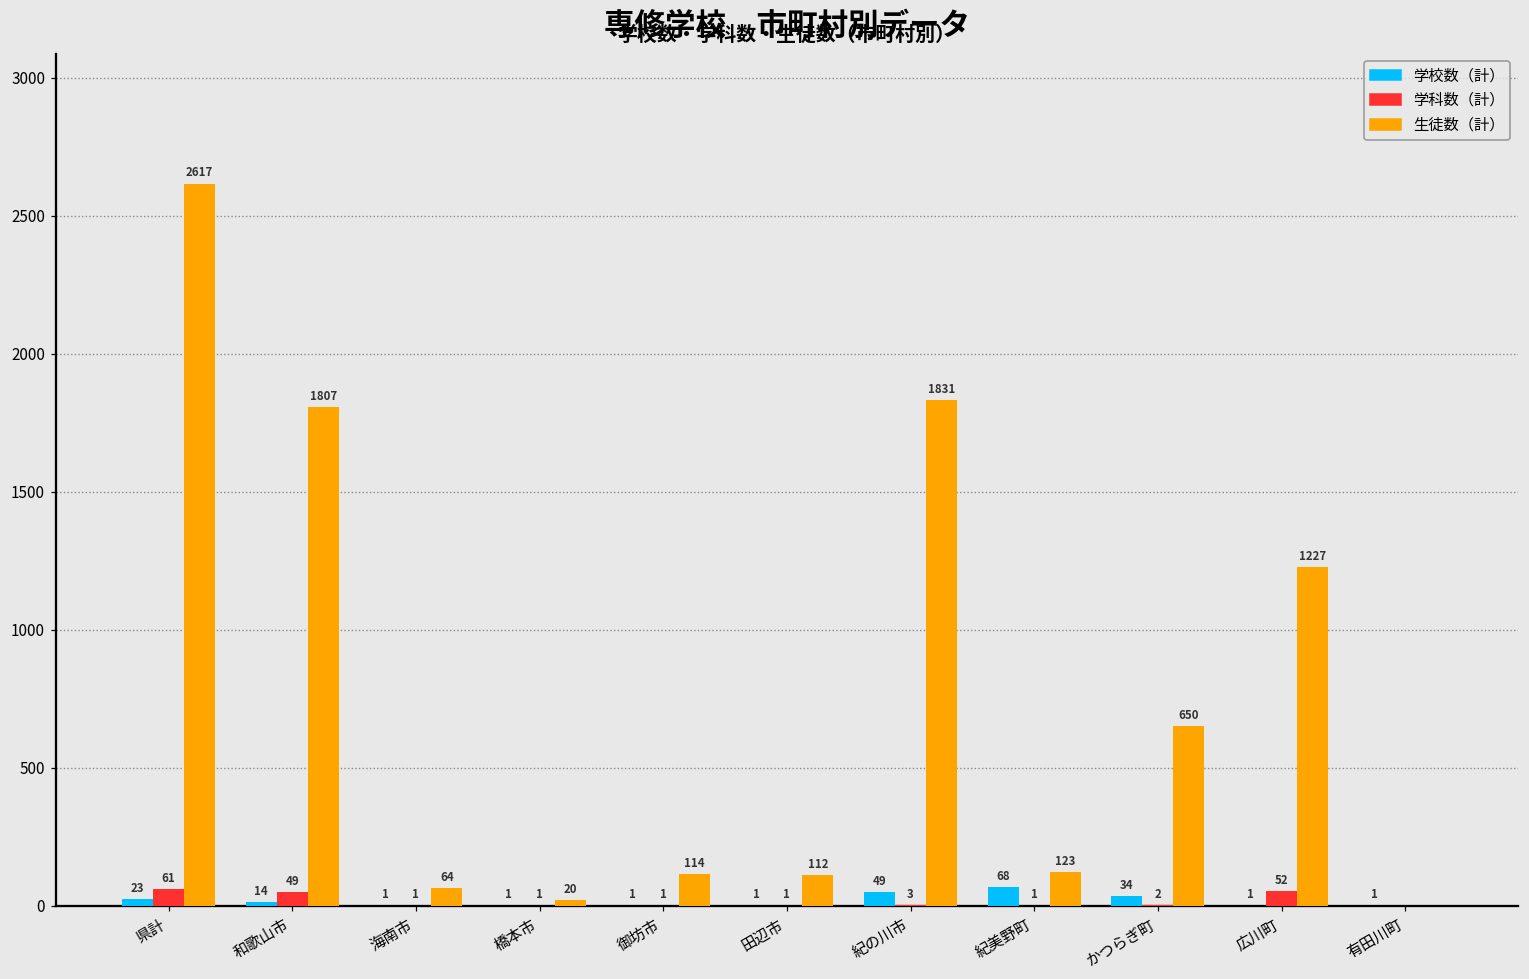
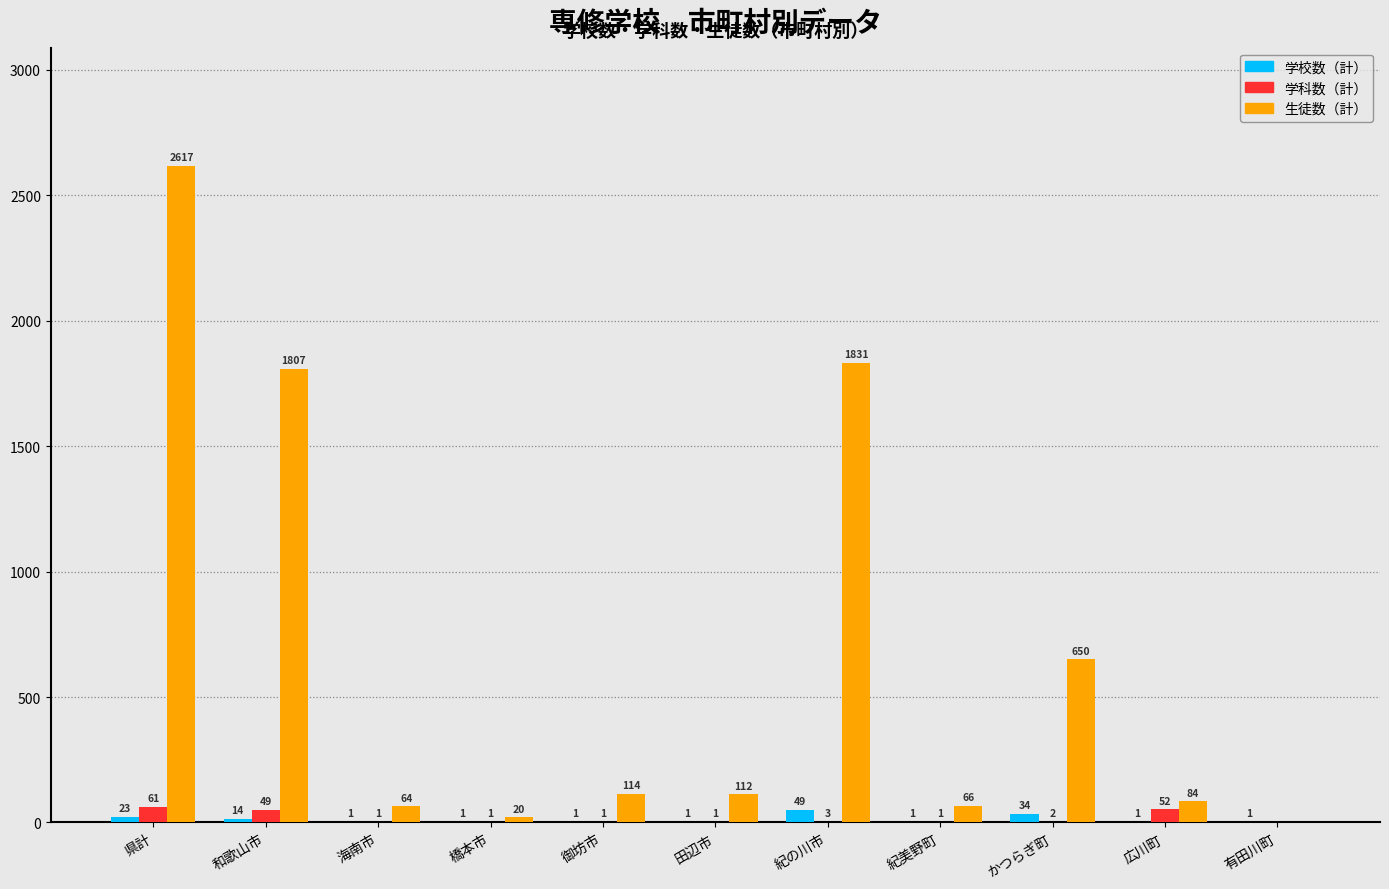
学校数（計）, 紀美野町: 68 -> 1
生徒数（計）, 紀美野町: 123 -> 66
生徒数（計）, 広川町: 1227 -> 84
